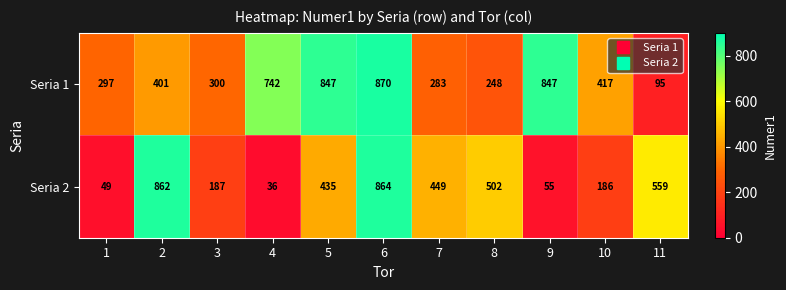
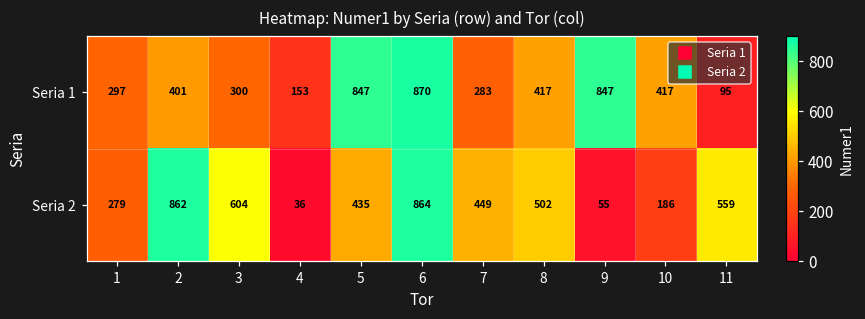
Seria 1, 4: 742 -> 153
Seria 1, 8: 248 -> 417
Seria 2, 1: 49 -> 279
Seria 2, 3: 187 -> 604
